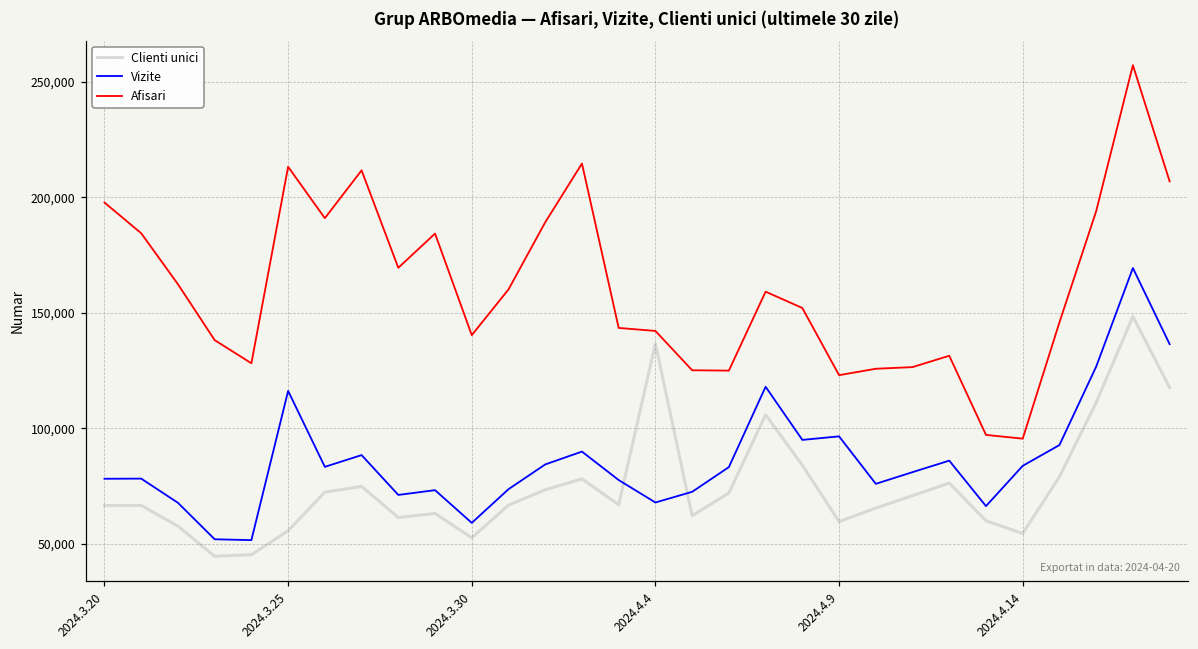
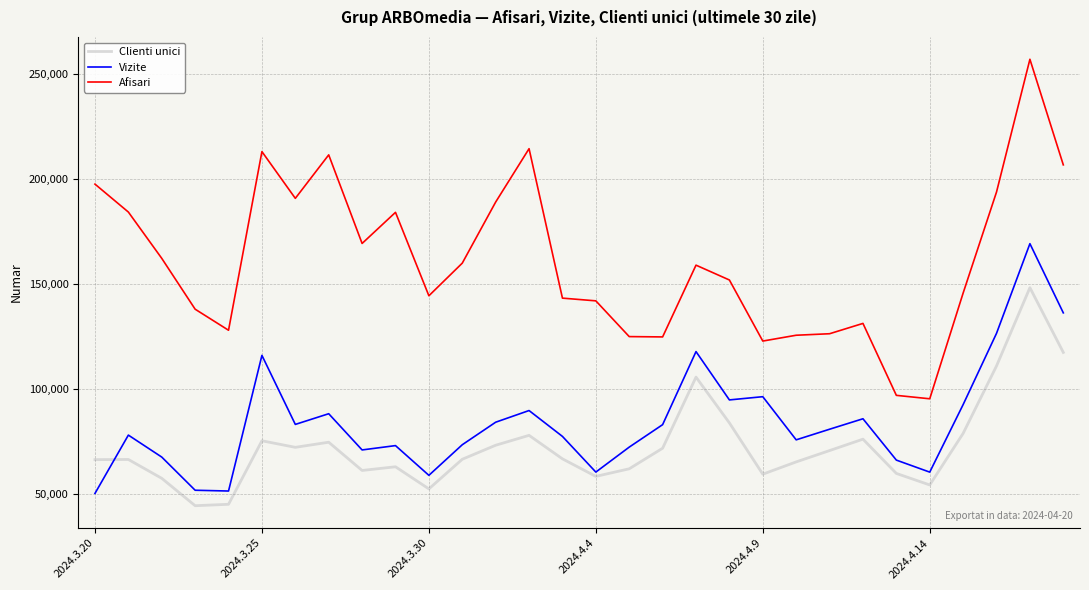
Vizite, 2024.3.20: 78,000 -> 50,000
Clienti unici, 2024.3.25: 56,000 -> 76,000
Afisari, 2024.3.30: 140,000 -> 145,000
Clienti unici, 2024.4.4: 137,000 -> 59,000
Vizite, 2024.4.4: 68,000 -> 61,000
Vizite, 2024.4.14: 84,000 -> 61,000
